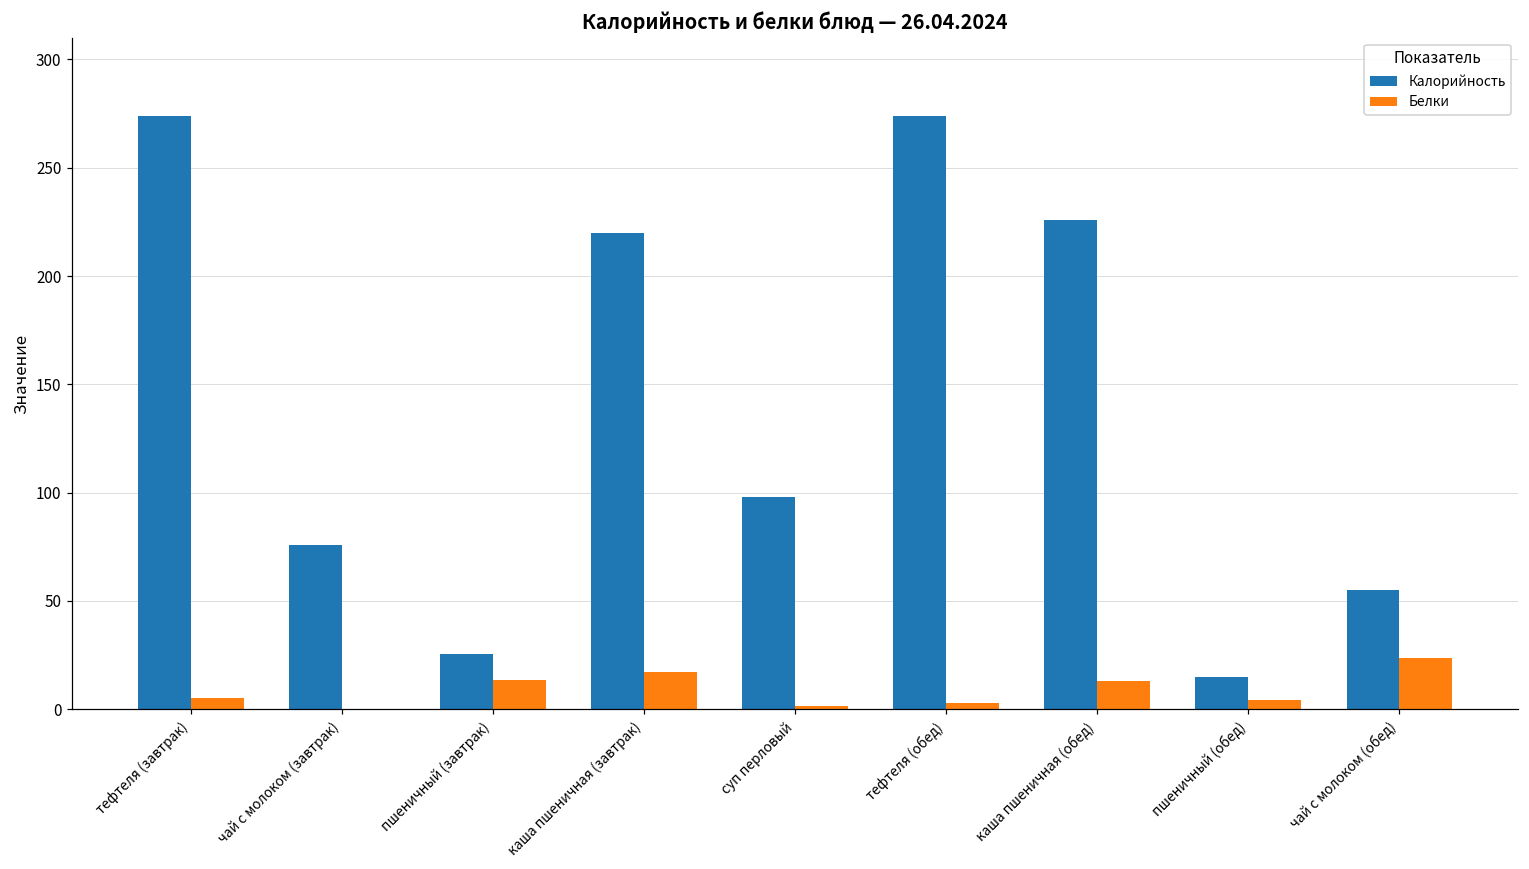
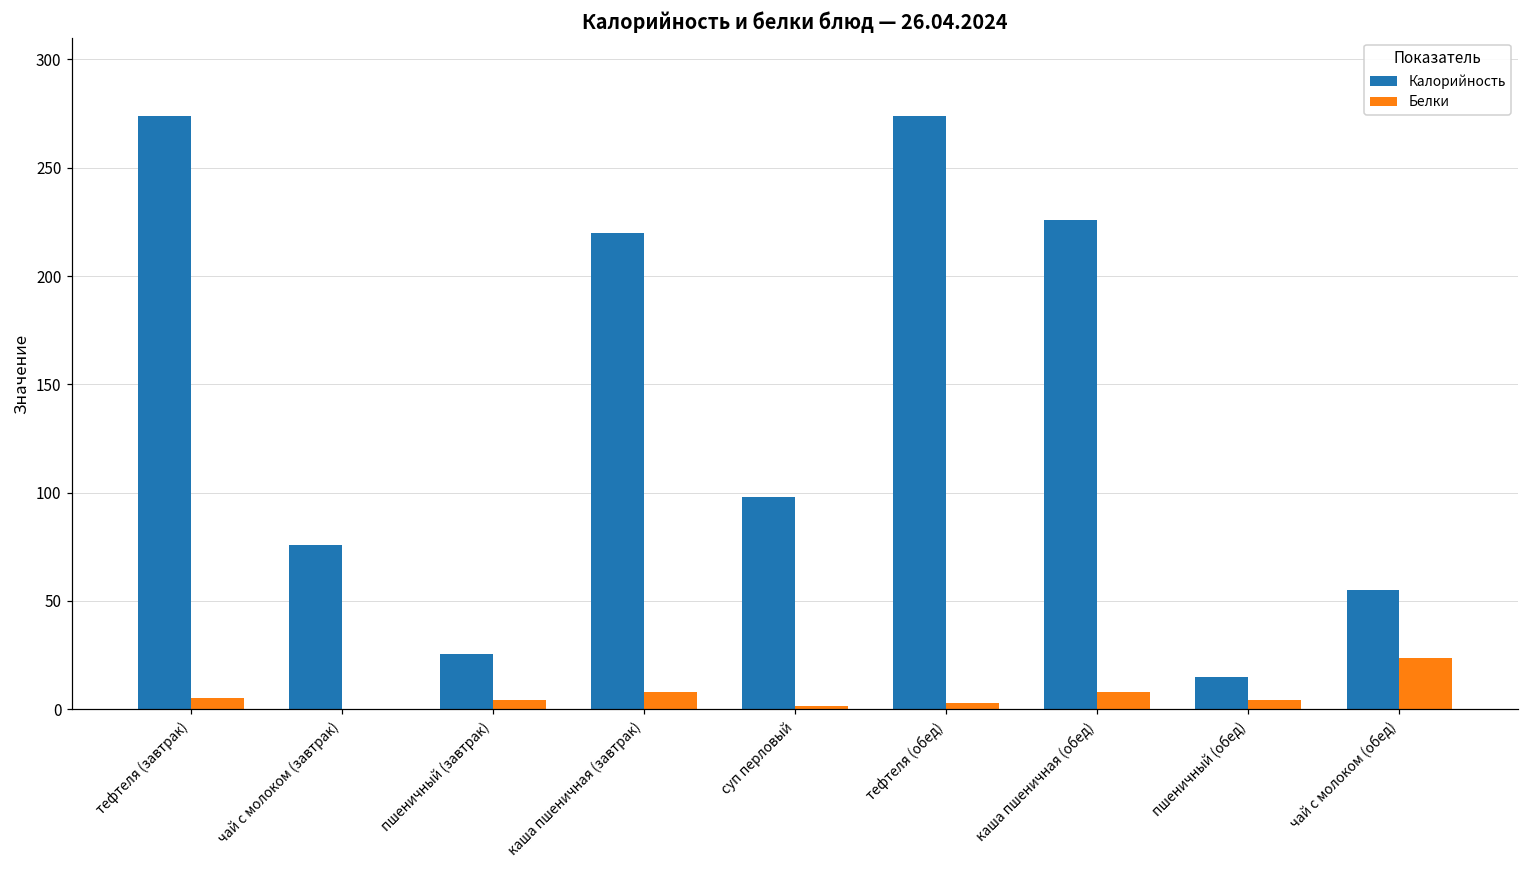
Белки, пшеничный (завтрак): 14 -> 4
Белки, каша пшеничная (завтрак): 17 -> 8
Белки, каша пшеничная (обед): 13 -> 8
